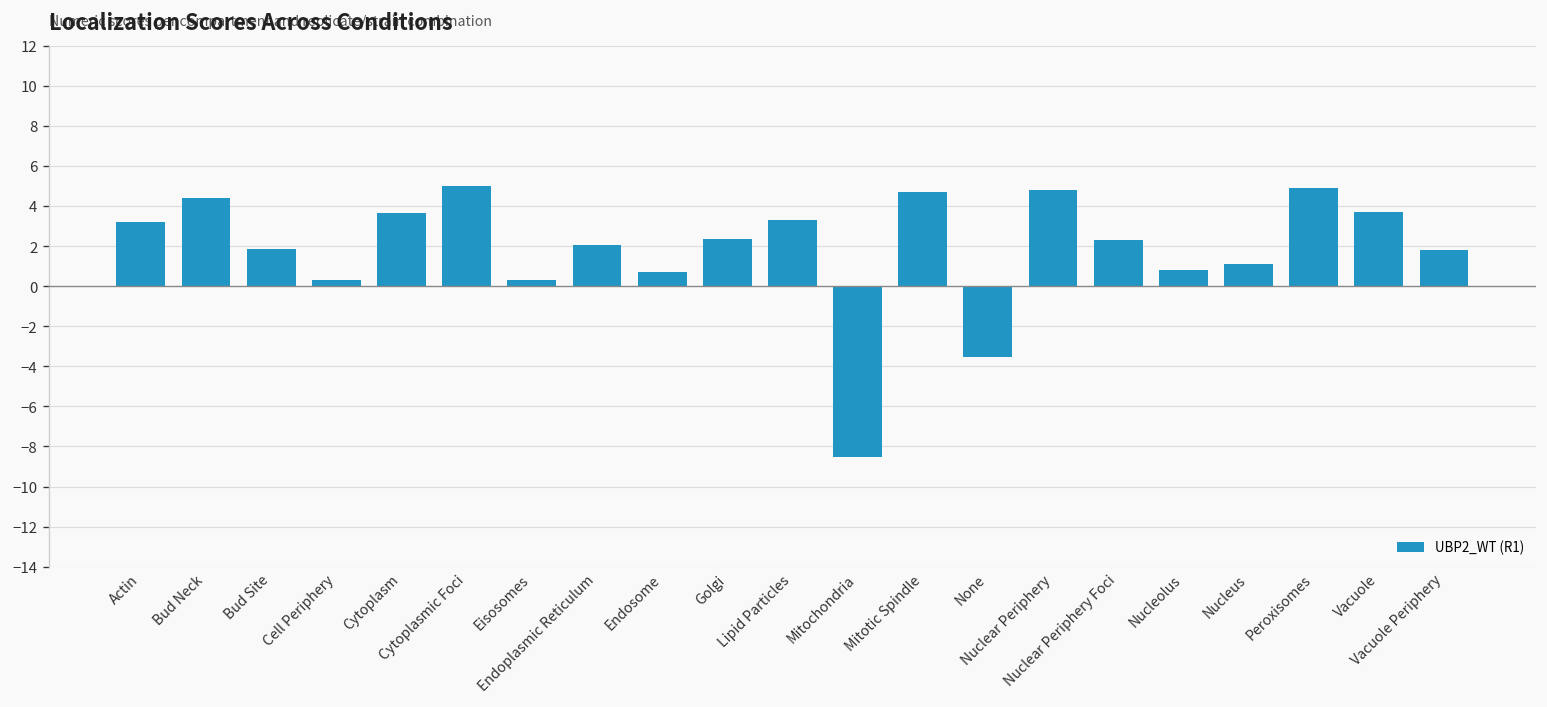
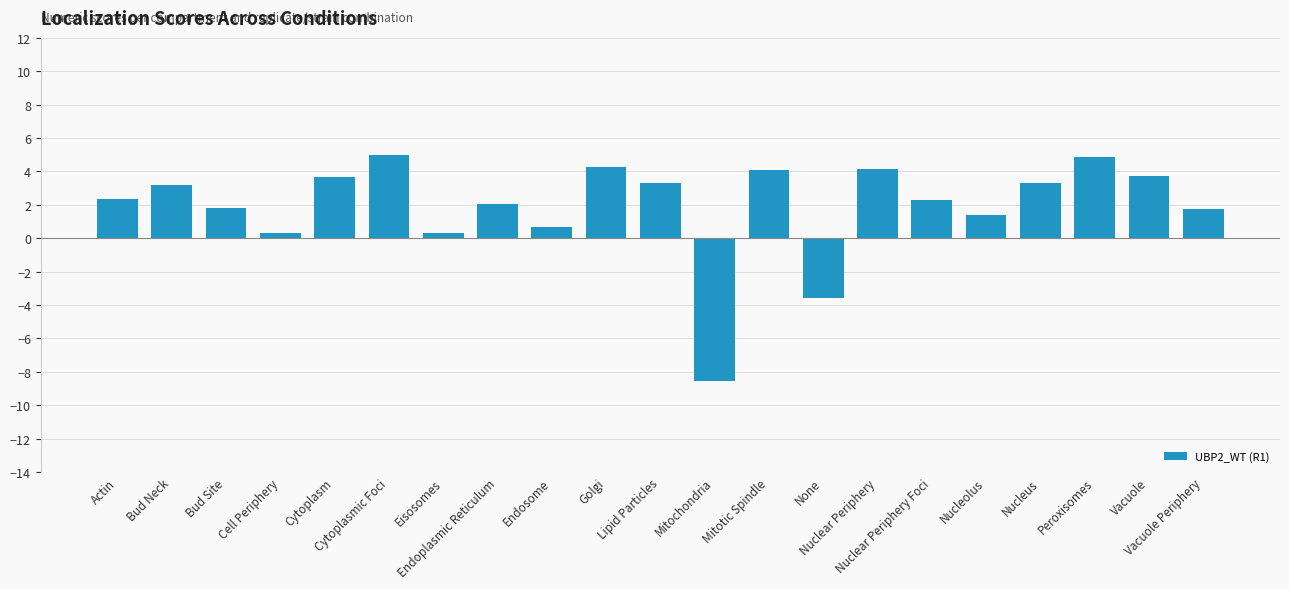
Actin: 3.2 -> 2.4
Bud Neck: 4.4 -> 3.2
Golgi: 2.4 -> 4.3
Mitotic Spindle: 4.7 -> 4.1
Nuclear Periphery: 4.8 -> 4.1
Nucleolus: 0.8 -> 1.4
Nucleus: 1.1 -> 3.3
